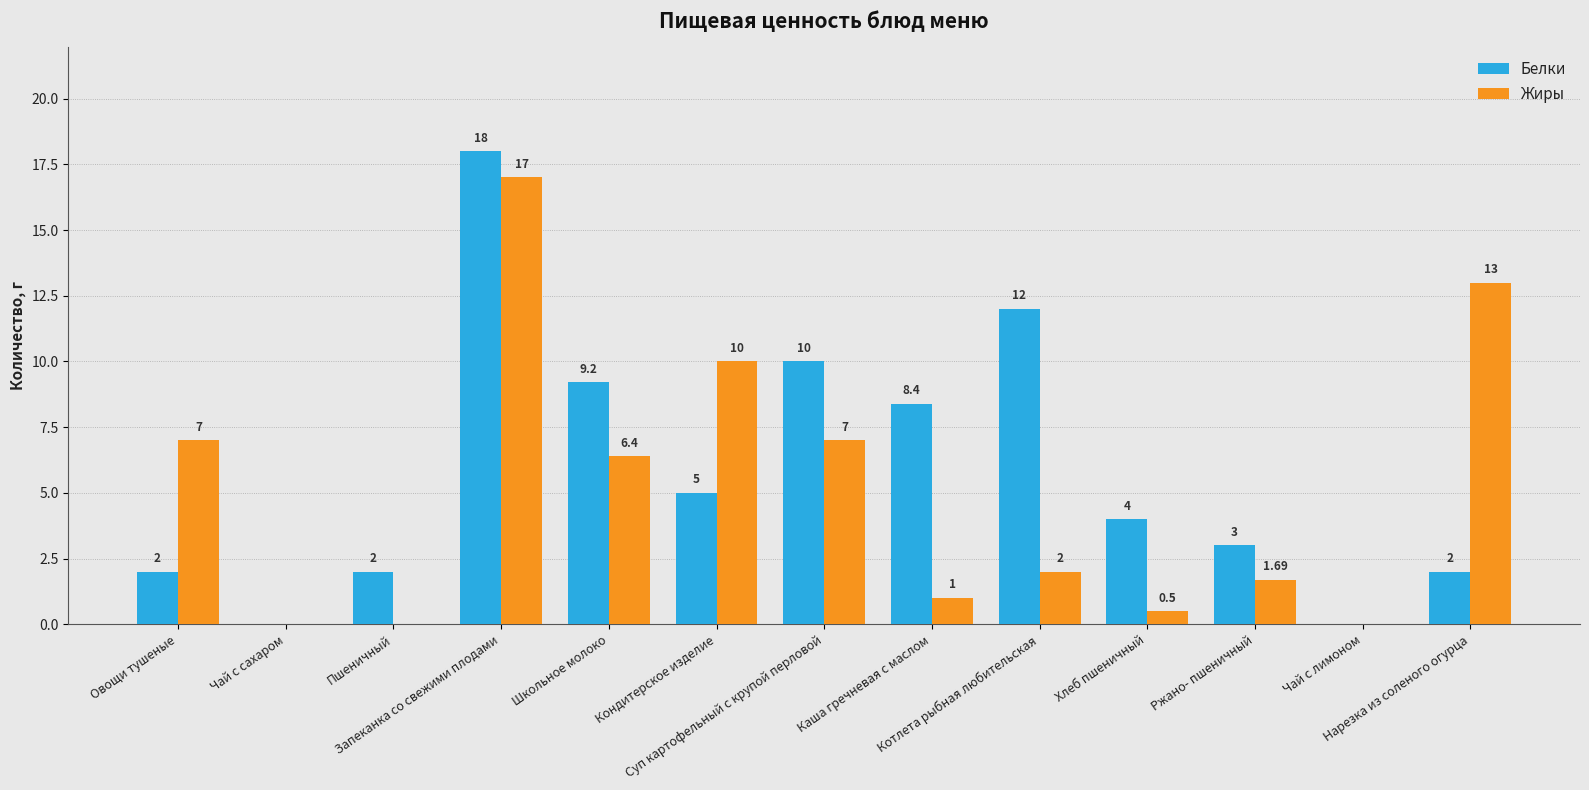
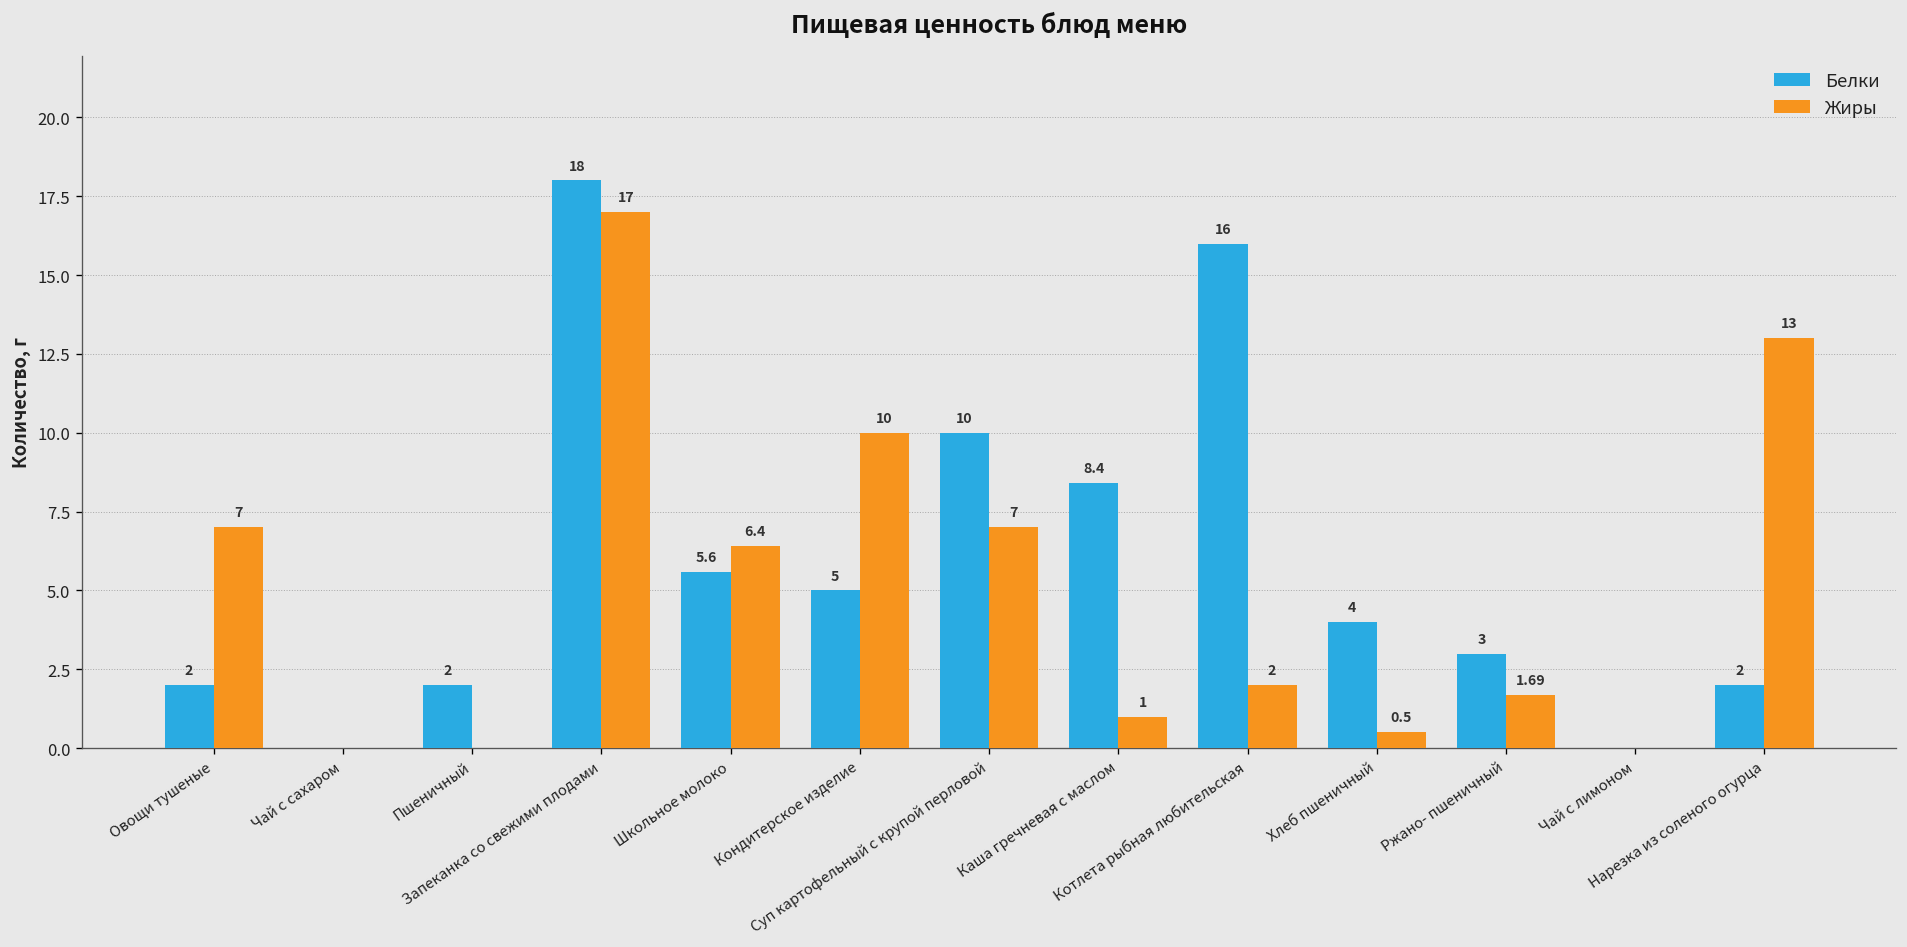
Белки, Школьное молоко: 9.2 -> 5.6
Белки, Котлета рыбная любительская: 12 -> 16
